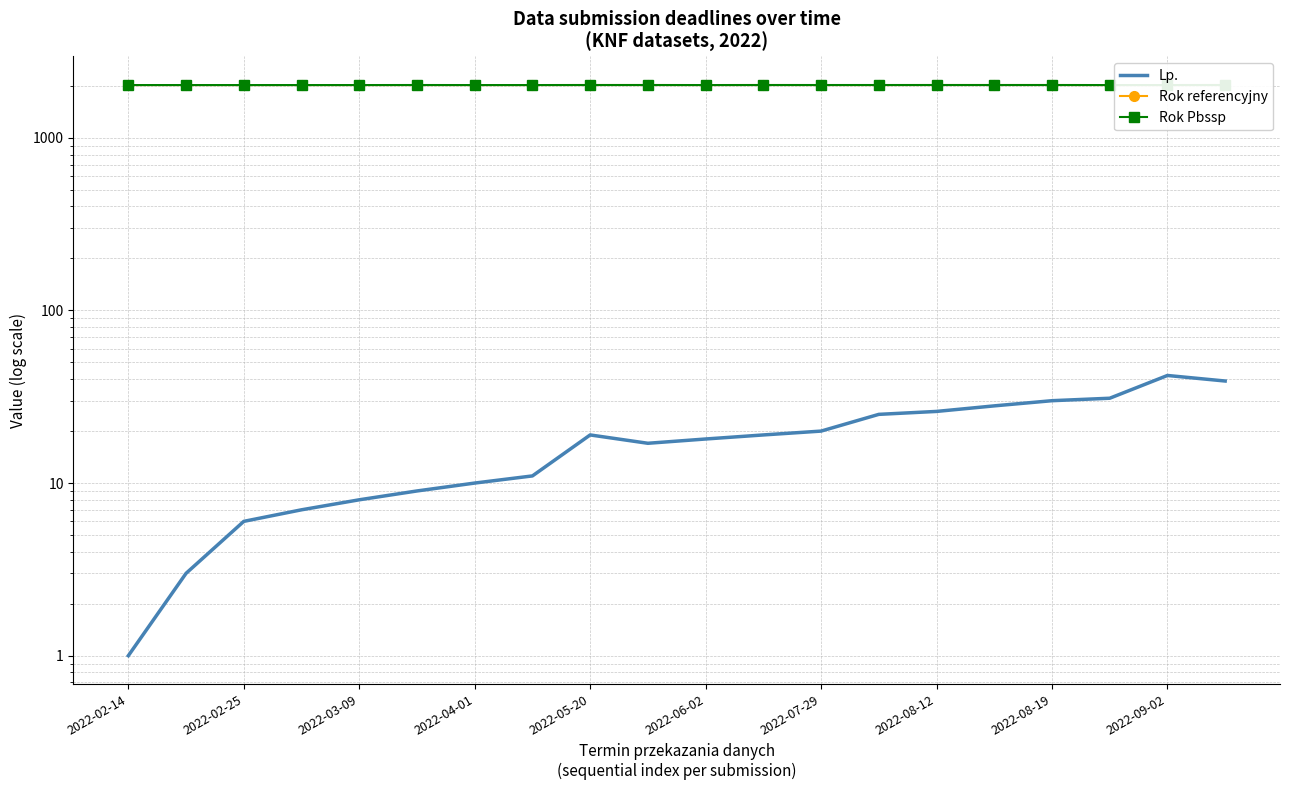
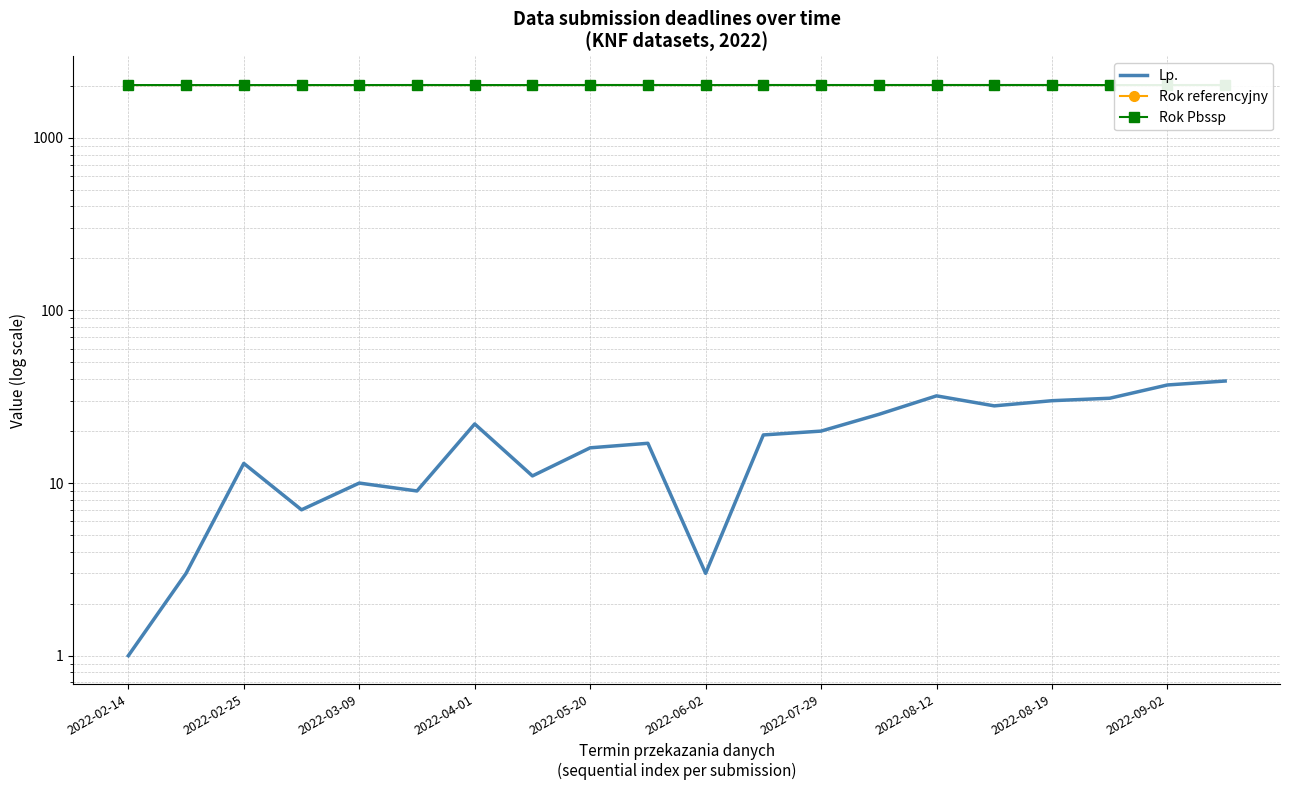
Lp., 2022-02-25: 6 -> 13
Lp., 2022-03-09: 8 -> 10
Lp., 2022-04-01: 10 -> 22
Lp., 2022-05-20: 19 -> 16
Lp., 2022-06-02: 18 -> 3
Lp., 2022-08-12: 26 -> 32
Lp., 2022-09-02: 42 -> 37
